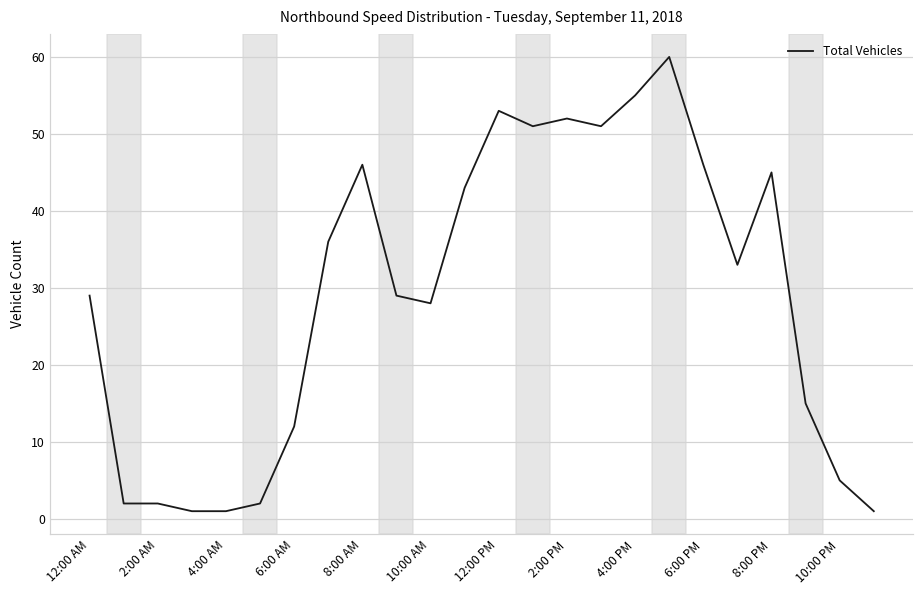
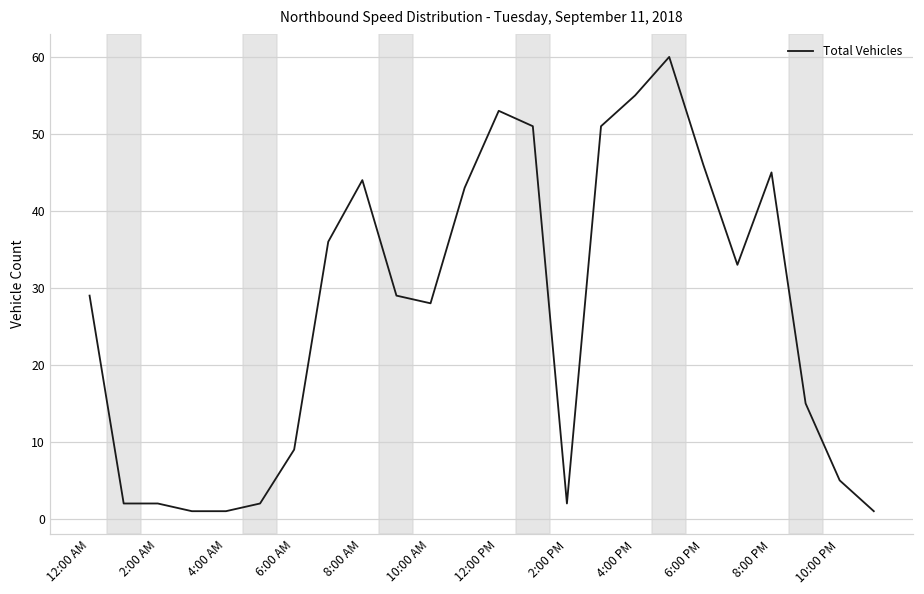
6:00 AM: 12 -> 9
8:00 AM: 46 -> 44
2:00 PM: 52 -> 2
